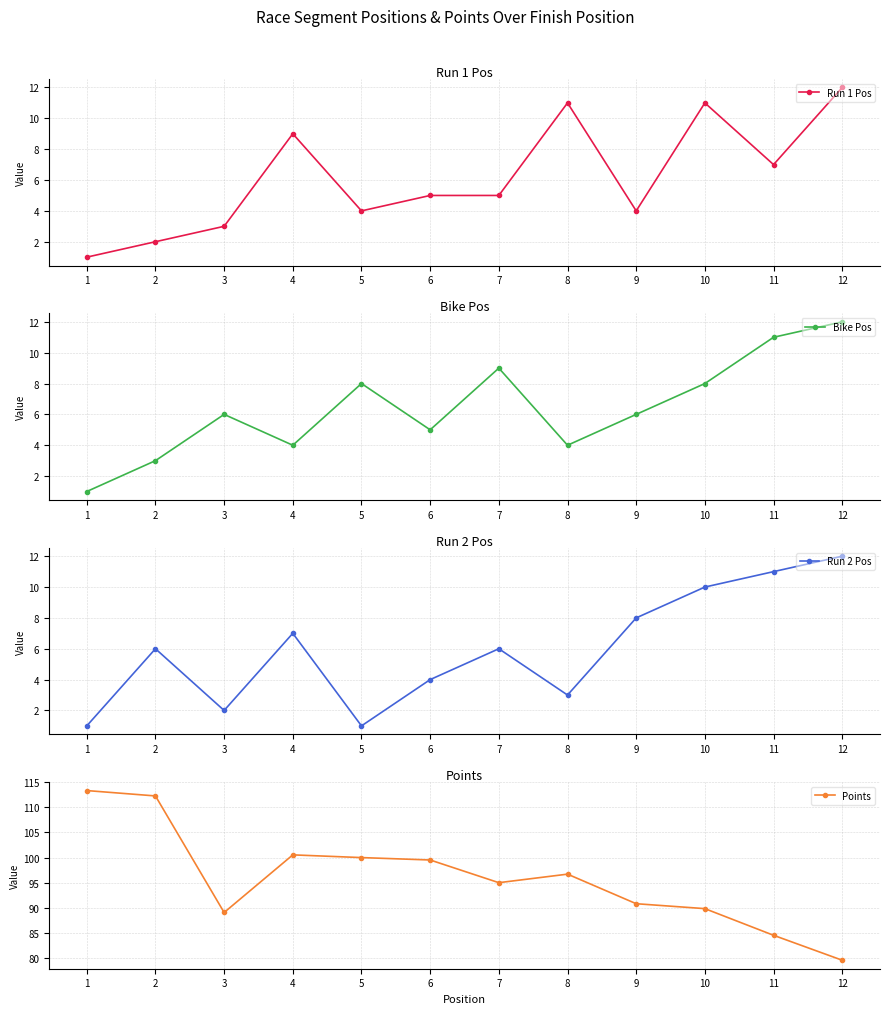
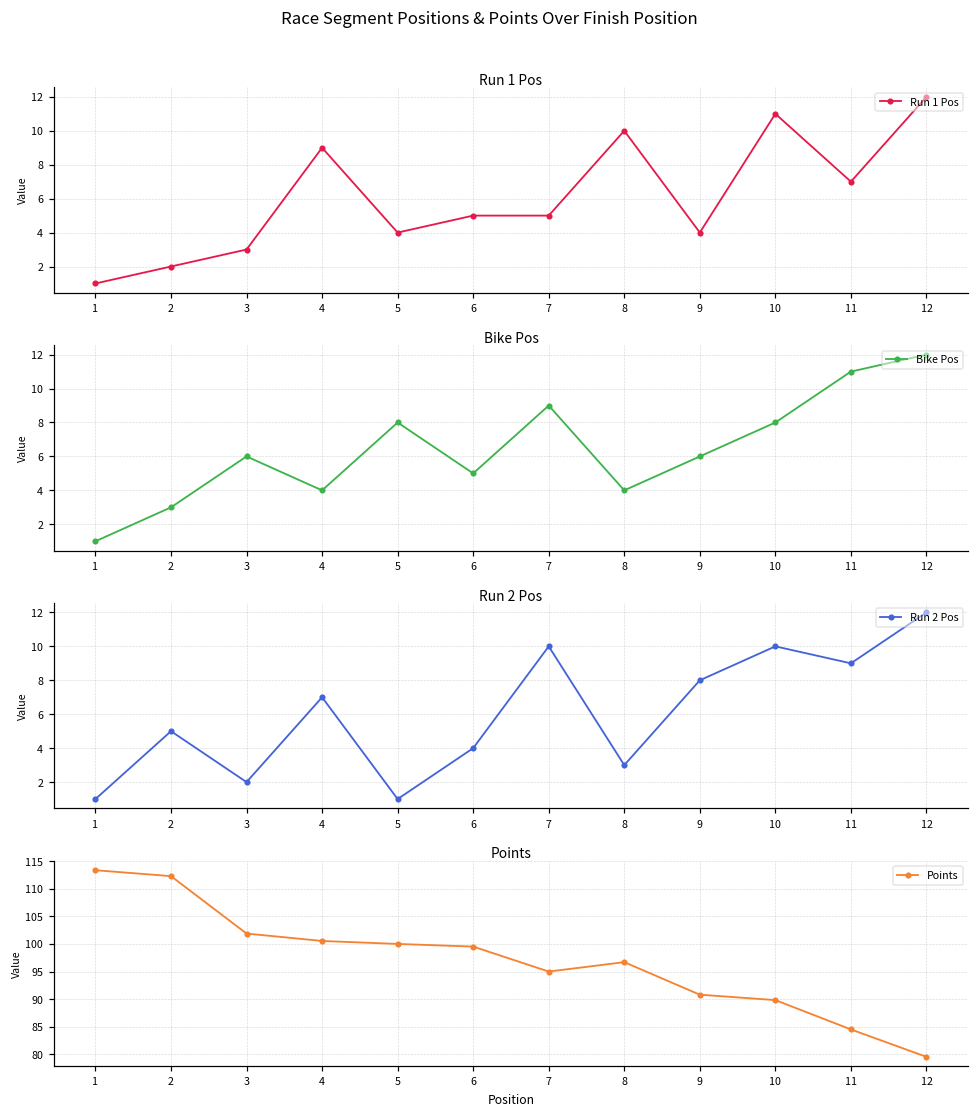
Run 1 Pos, 8: 11 -> 10
Run 2 Pos, 2: 6 -> 5
Run 2 Pos, 7: 6 -> 10
Run 2 Pos, 11: 11 -> 9
Points, 3: 89 -> 102
